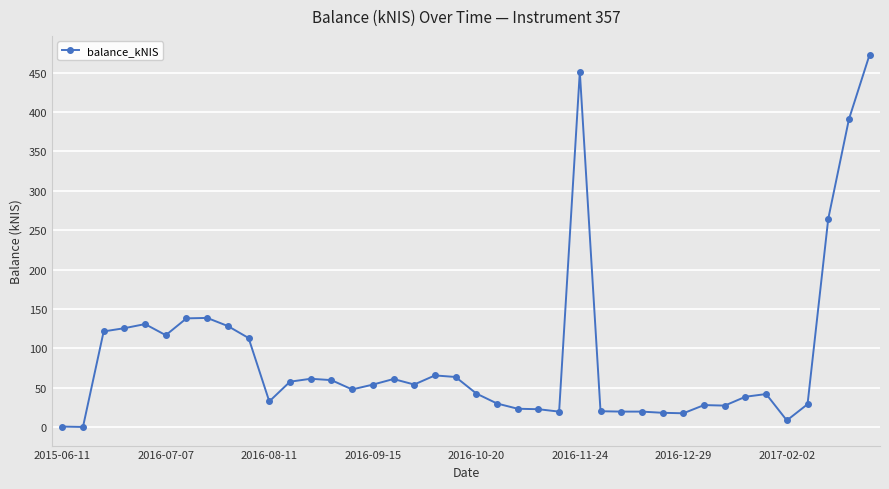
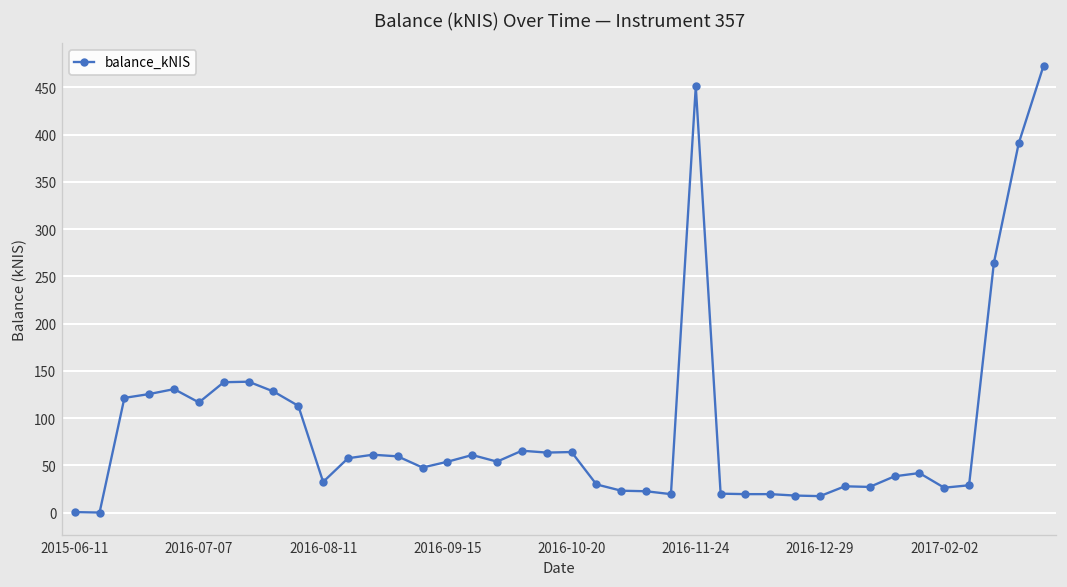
2016-10-20: 40 -> 60
2017-02-02: 10 -> 30
